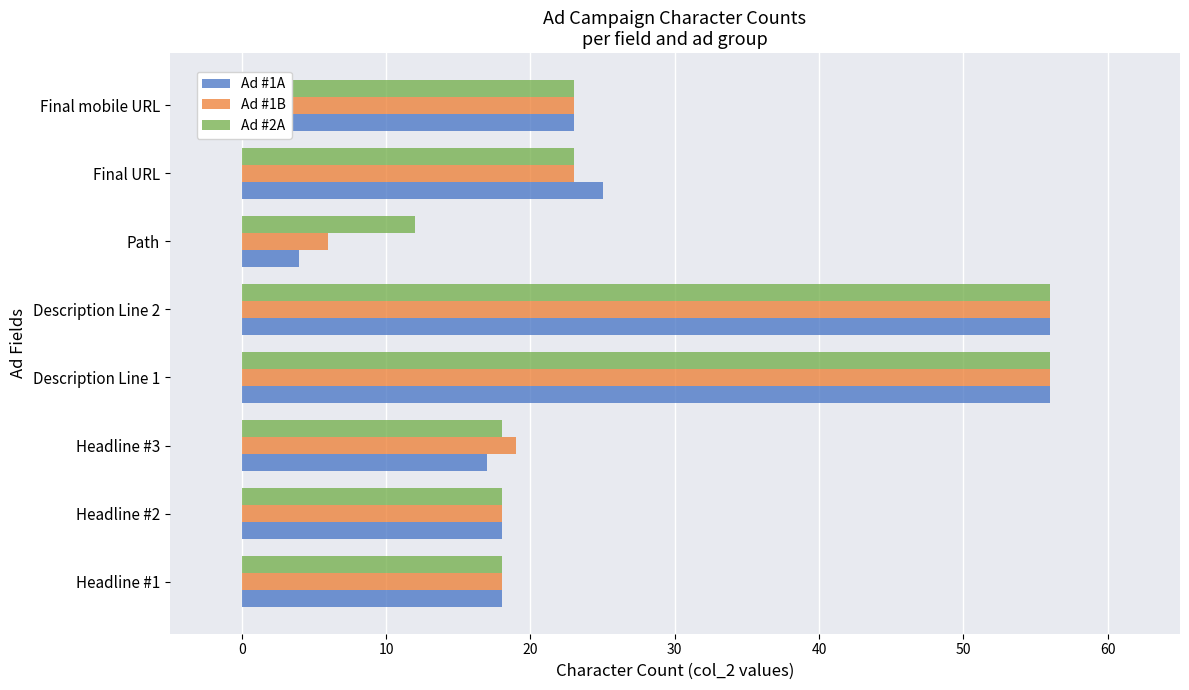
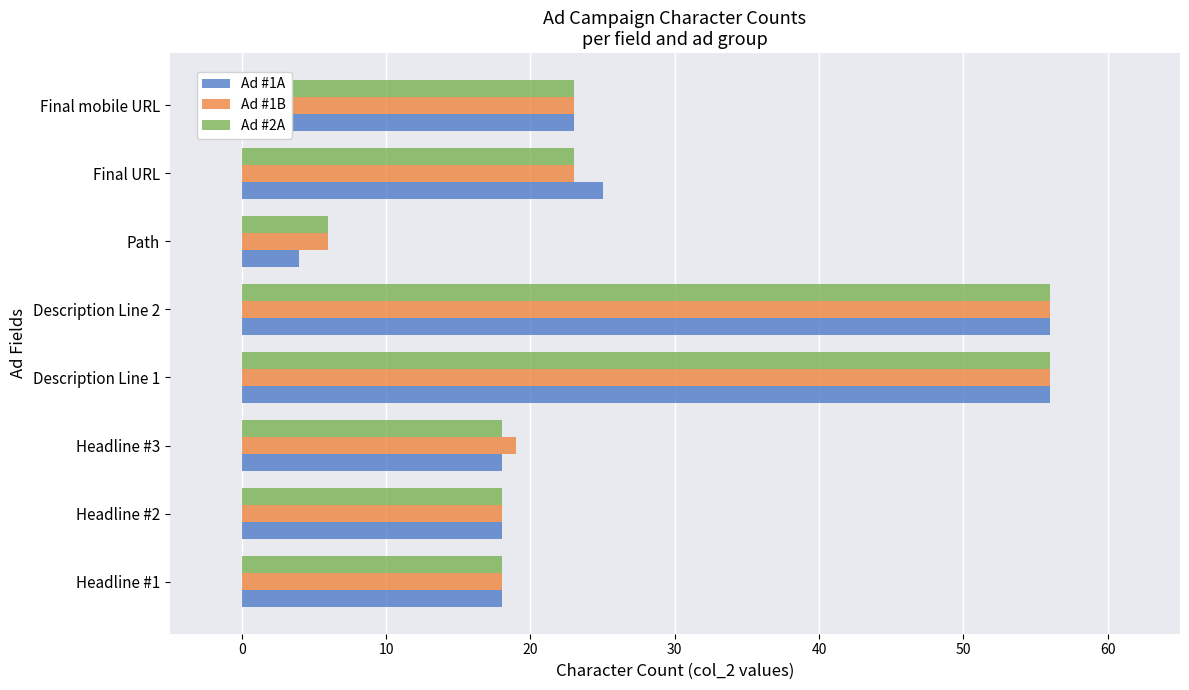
Ad #2A, Path: 12 -> 6
Ad #1A, Headline #3: 17 -> 18
